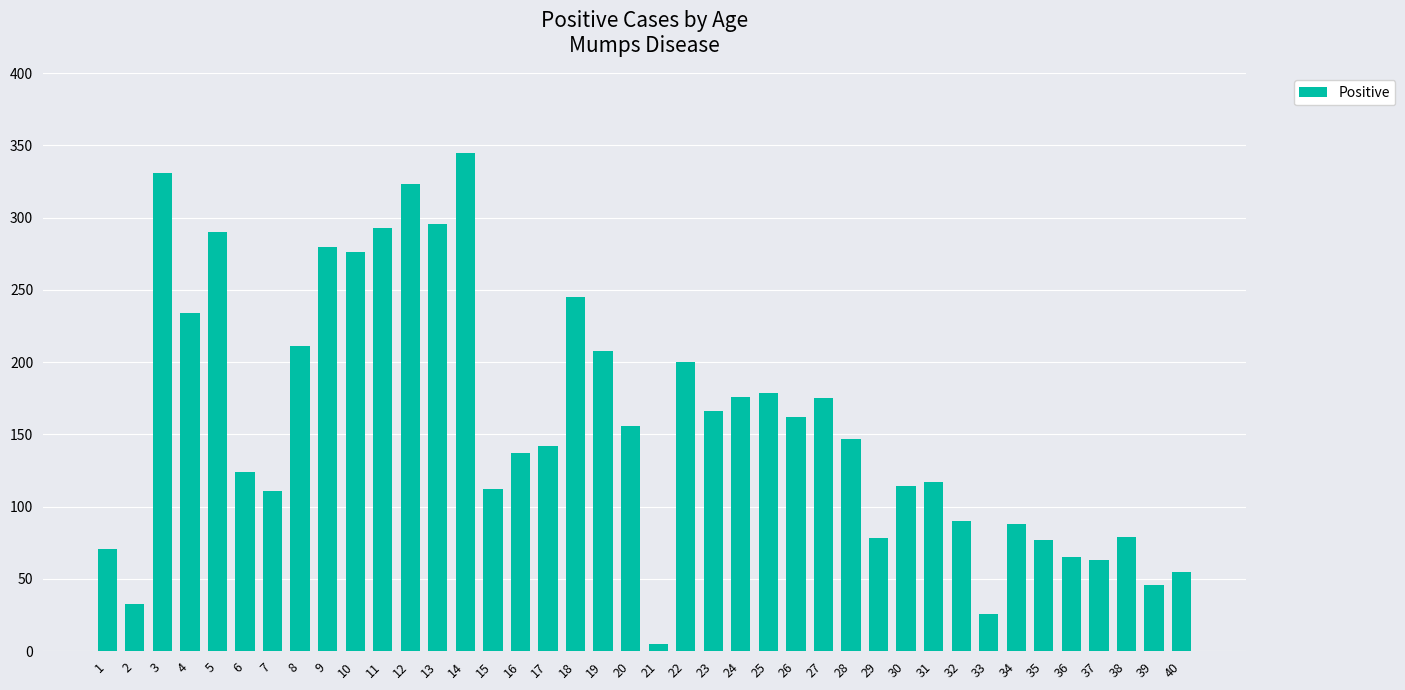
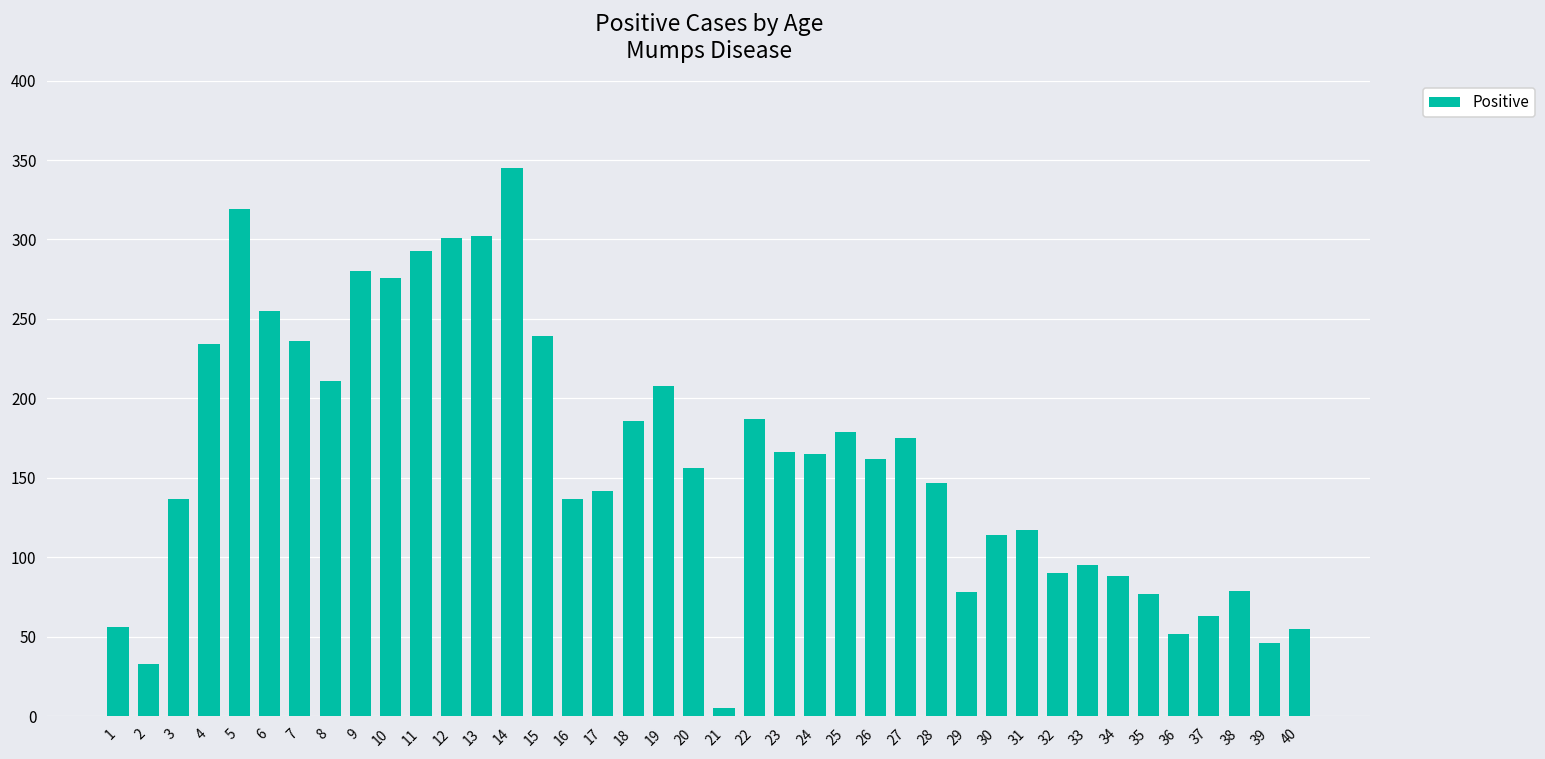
1: 71 -> 56
3: 331 -> 137
5: 290 -> 319
6: 124 -> 255
7: 111 -> 236
12: 323 -> 301
13: 296 -> 302
15: 112 -> 239
18: 245 -> 186
22: 200 -> 187
24: 176 -> 165
33: 26 -> 95
36: 65 -> 52
